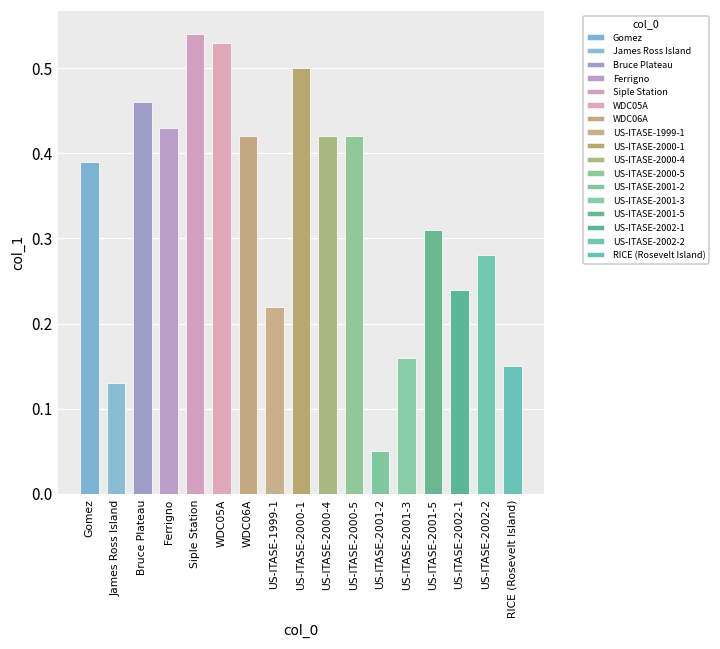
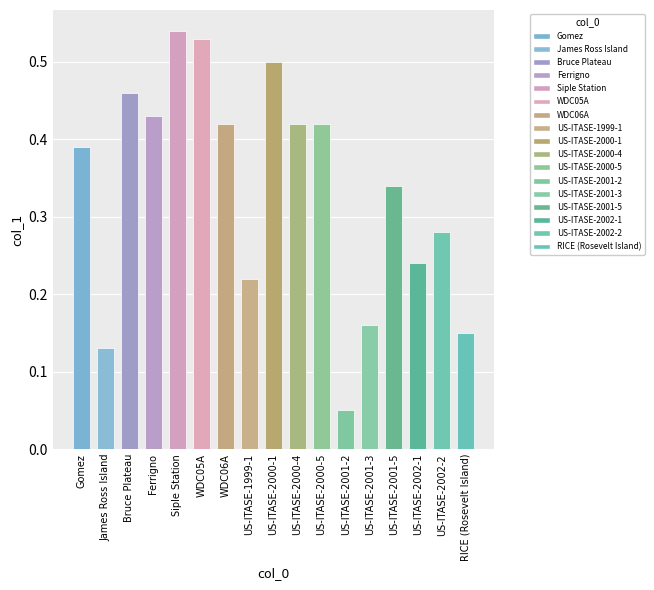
US-ITASE-2001-5: 0.31 -> 0.34
